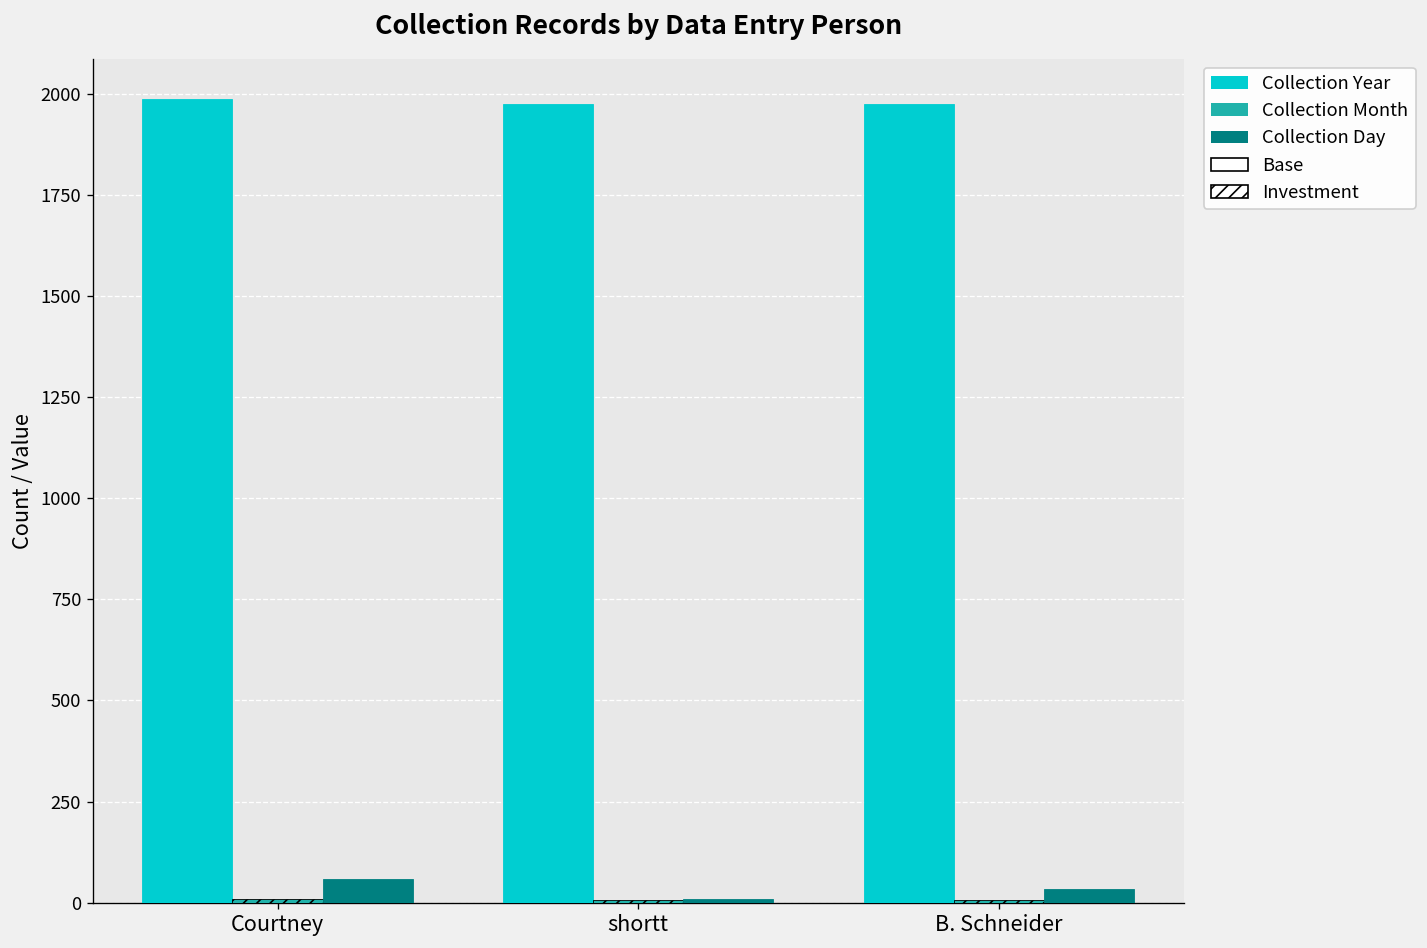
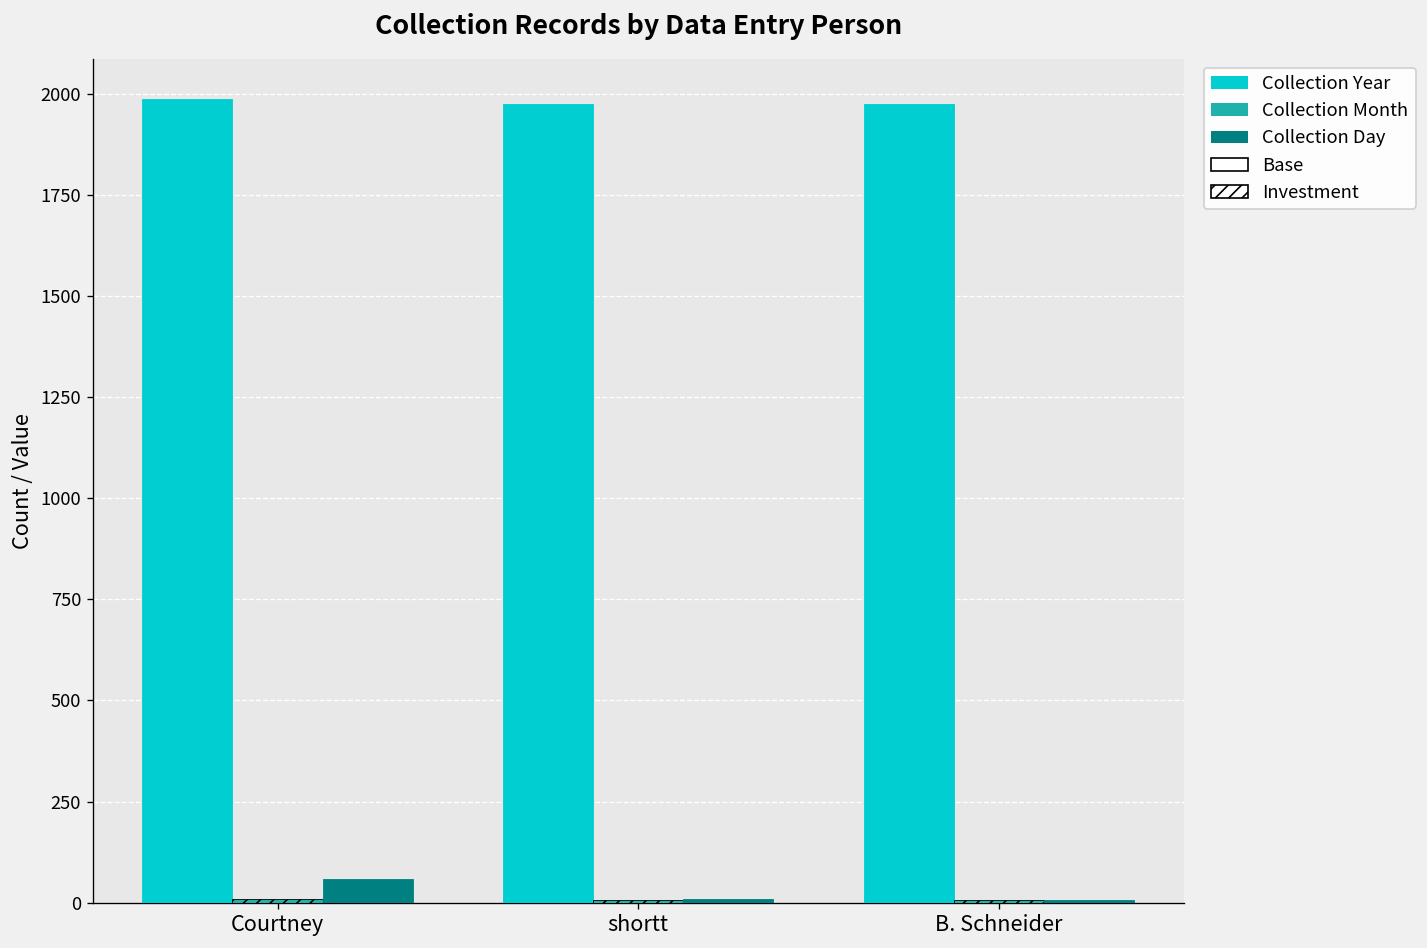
Collection Day, B. Schneider: 30 -> 10
